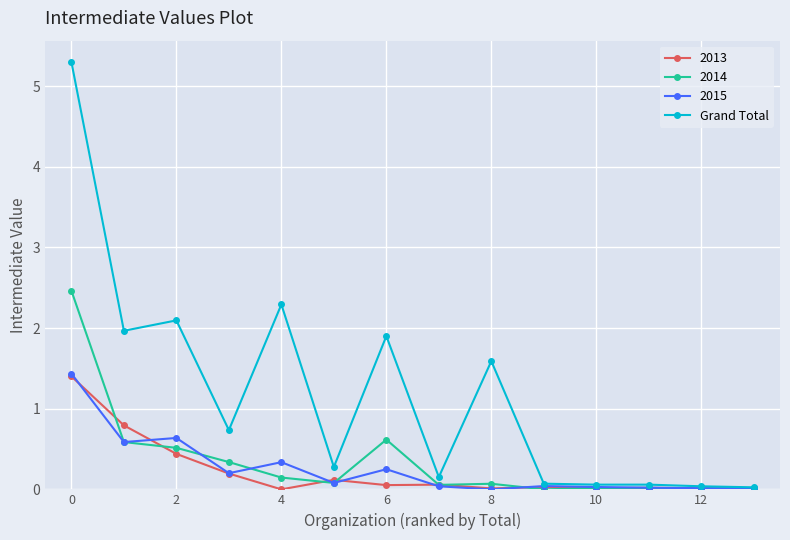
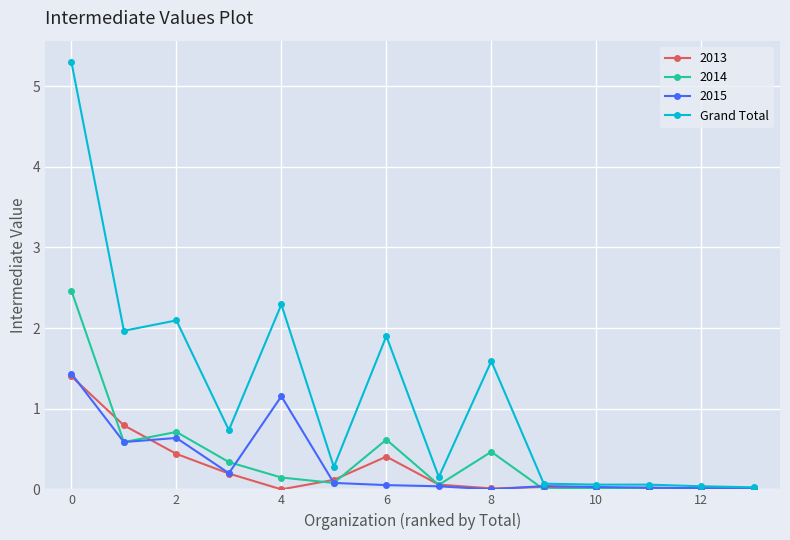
2014, 2: 0.5 -> 0.7
2015, 4: 0.3 -> 1.2
2013, 6: 0.1 -> 0.4
2015, 6: 0.2 -> 0.1
2014, 8: 0.1 -> 0.5
